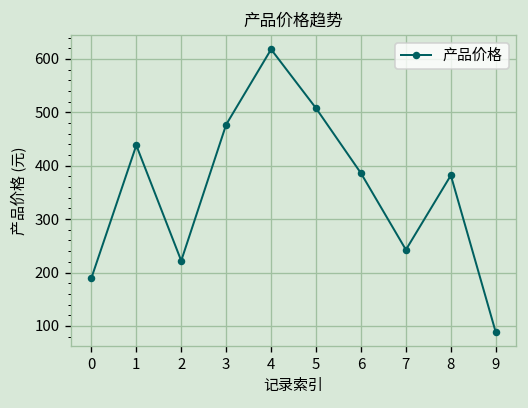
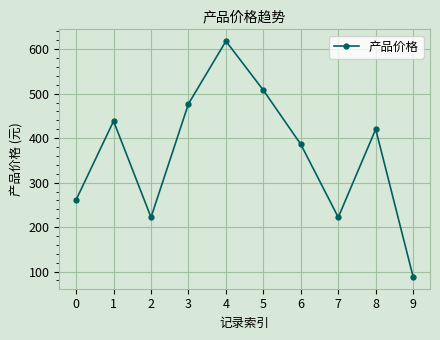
0: 190 -> 260
7: 240 -> 220
8: 380 -> 420
